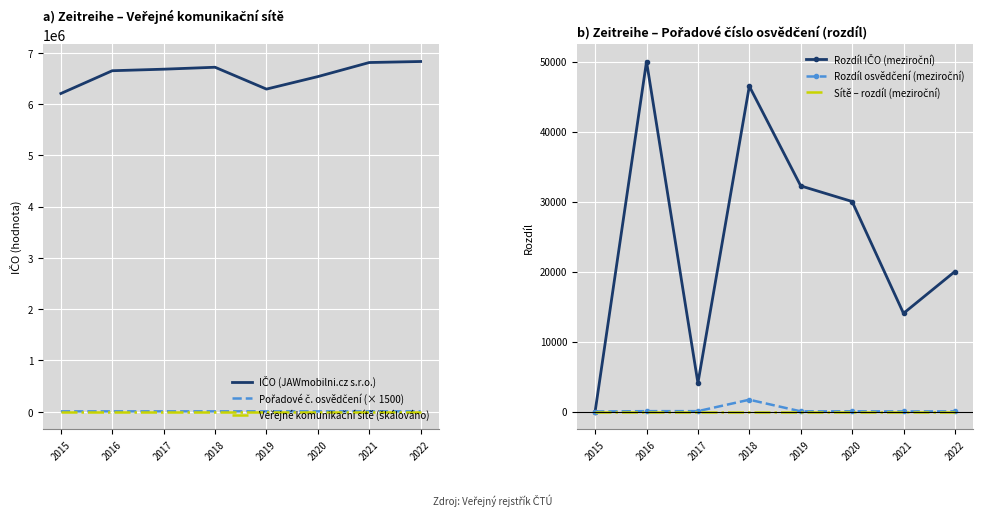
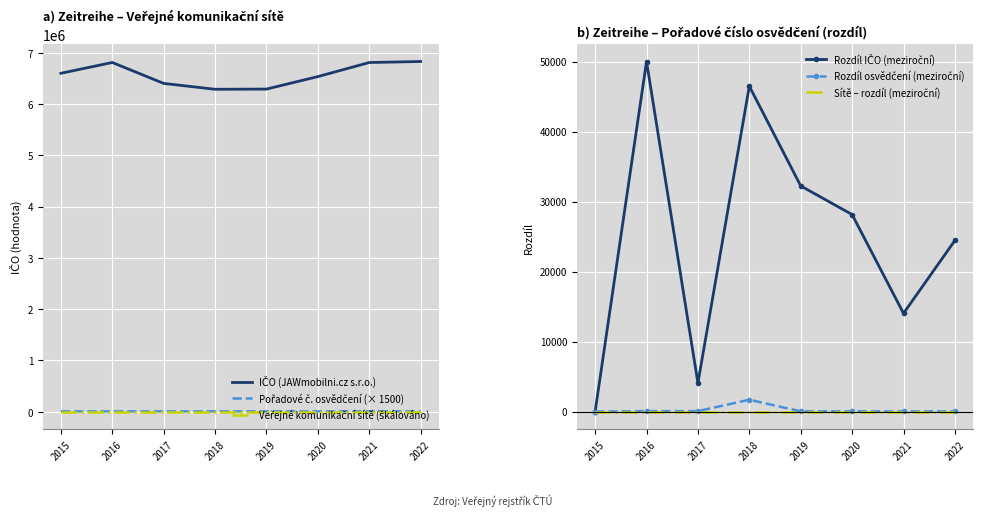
a) Zeitreihe – Veřejné komunikační sítě, IČO (JAWmobilni.cz s.r.o.), 2015: 6200000 -> 6600000
a) Zeitreihe – Veřejné komunikační sítě, IČO (JAWmobilni.cz s.r.o.), 2016: 6700000 -> 6800000
a) Zeitreihe – Veřejné komunikační sítě, IČO (JAWmobilni.cz s.r.o.), 2017: 6700000 -> 6400000
a) Zeitreihe – Veřejné komunikační sítě, IČO (JAWmobilni.cz s.r.o.), 2018: 6700000 -> 6300000
b) Zeitreihe – Pořadové číslo osvědčení (rozdíl), Rozdíl IČO (meziroční), 2020: 30000 -> 28000
b) Zeitreihe – Pořadové číslo osvědčení (rozdíl), Rozdíl IČO (meziroční), 2022: 20000 -> 24000
